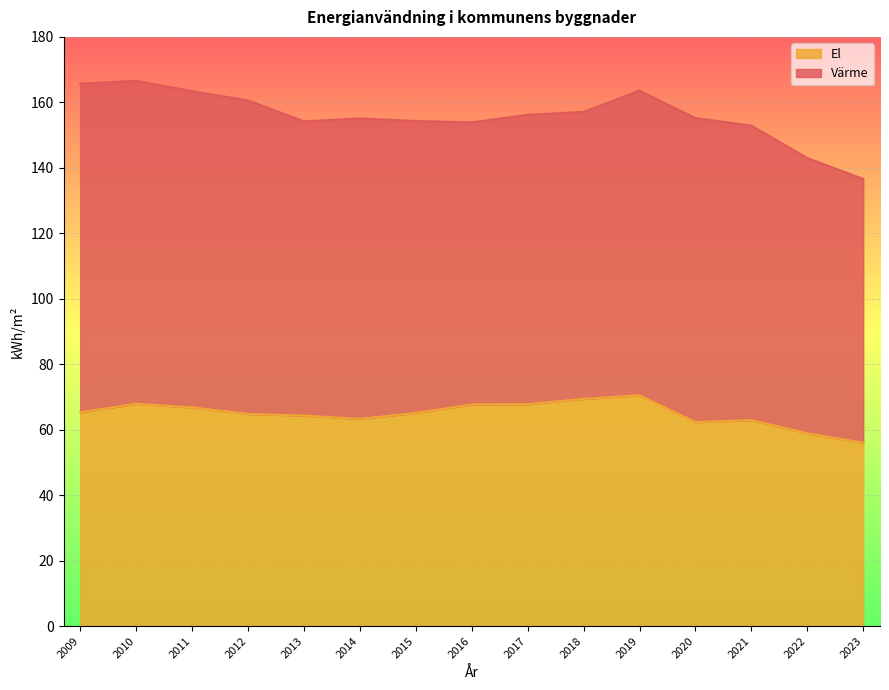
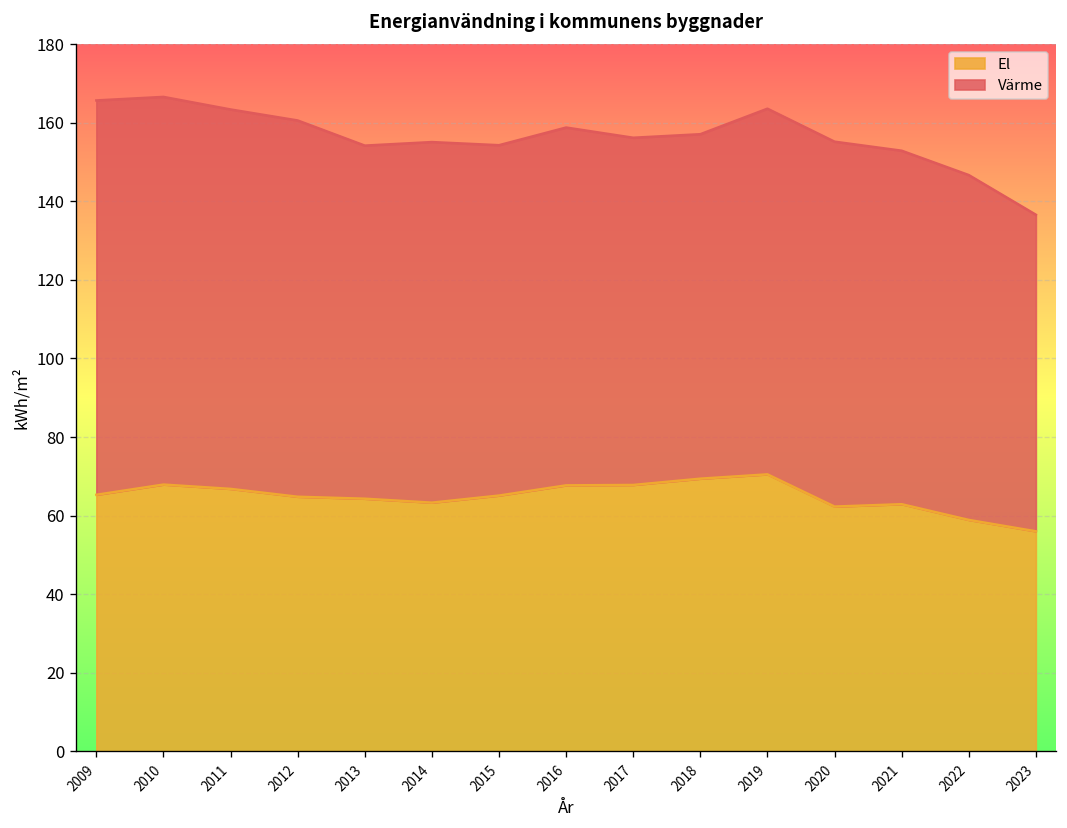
Värme, 2016: 86 -> 91
Värme, 2022: 84 -> 88
